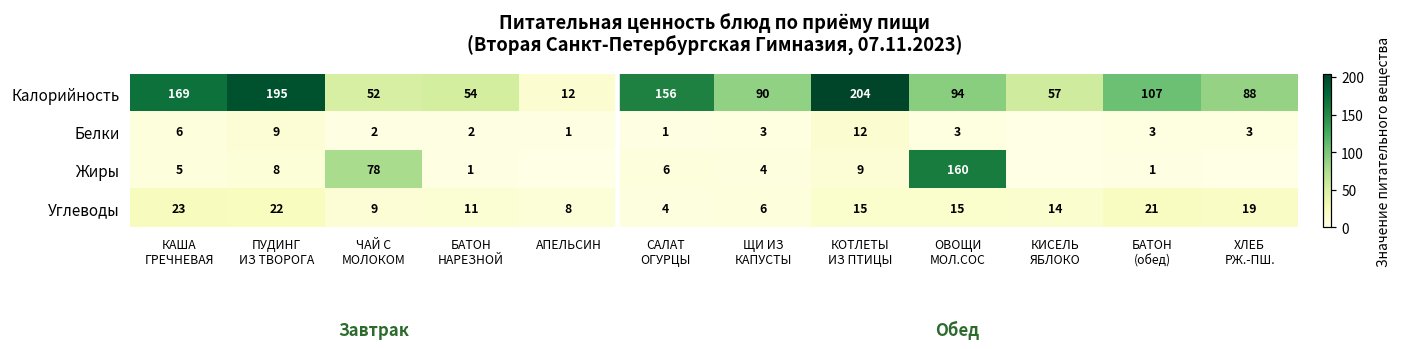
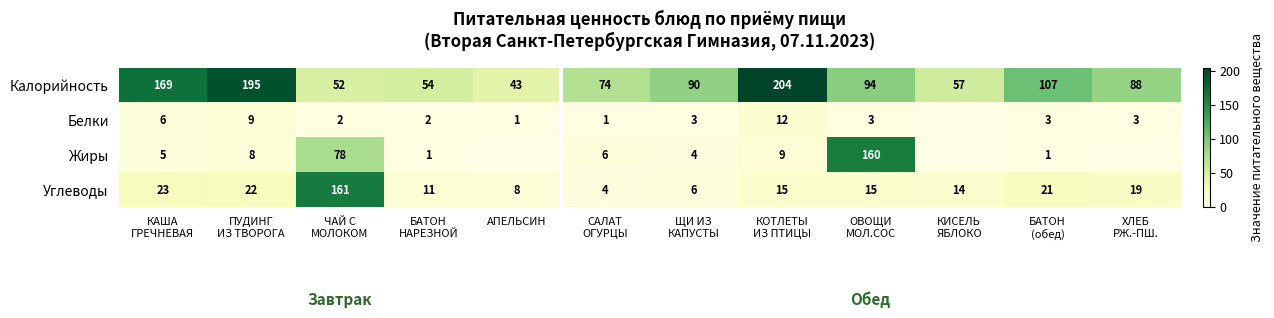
Калорийность, АПЕЛЬСИН: 12 -> 43
Калорийность, САЛАТ ОГУРЦЫ: 156 -> 74
Углеводы, ЧАЙ С МОЛОКОМ: 9 -> 161
